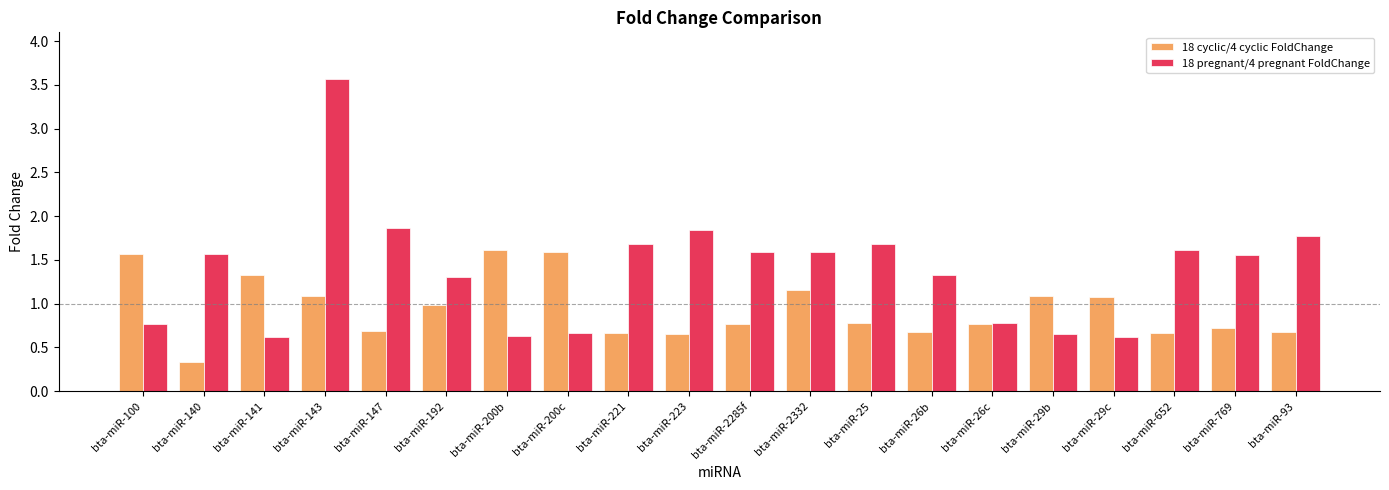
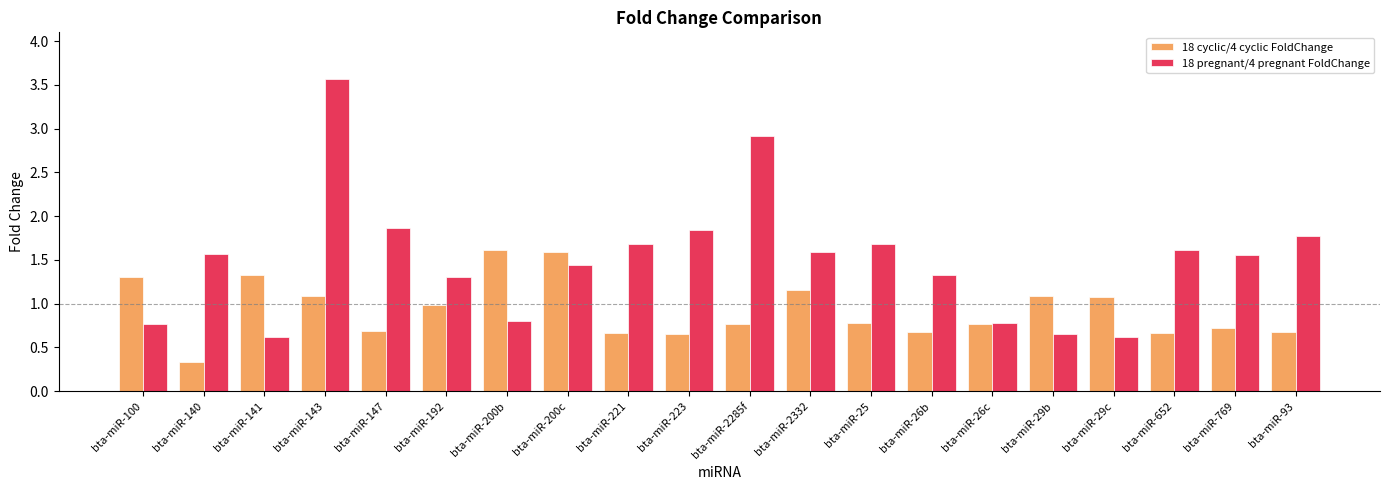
18 cyclic/4 cyclic FoldChange, bta-miR-100: 1.6 -> 1.3
18 pregnant/4 pregnant FoldChange, bta-miR-200b: 0.6 -> 0.8
18 pregnant/4 pregnant FoldChange, bta-miR-200c: 0.7 -> 1.4
18 pregnant/4 pregnant FoldChange, bta-miR-2285f: 1.6 -> 2.9
